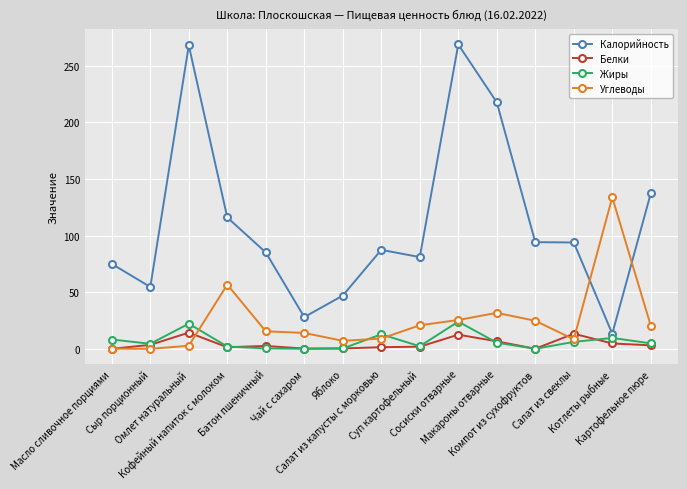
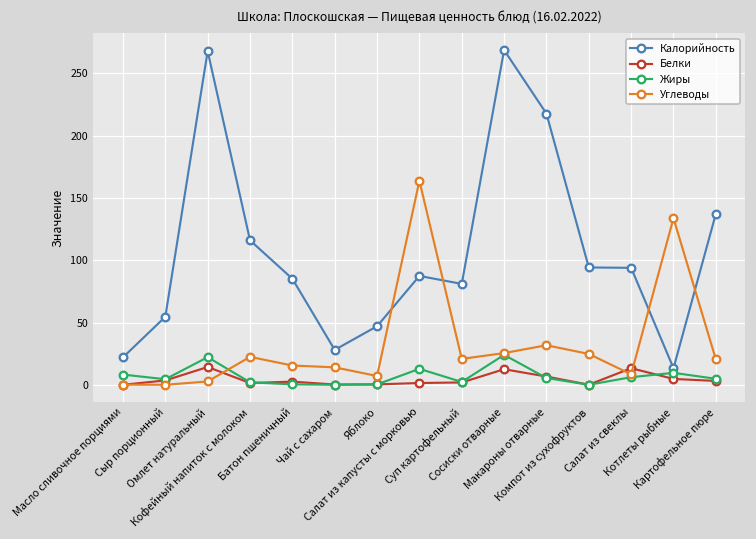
Калорийность, Масло сливочное порциями: 75 -> 22
Углеводы, Кофейный напиток с молоком: 57 -> 22
Углеводы, Салат из капусты с морковью: 9 -> 164
